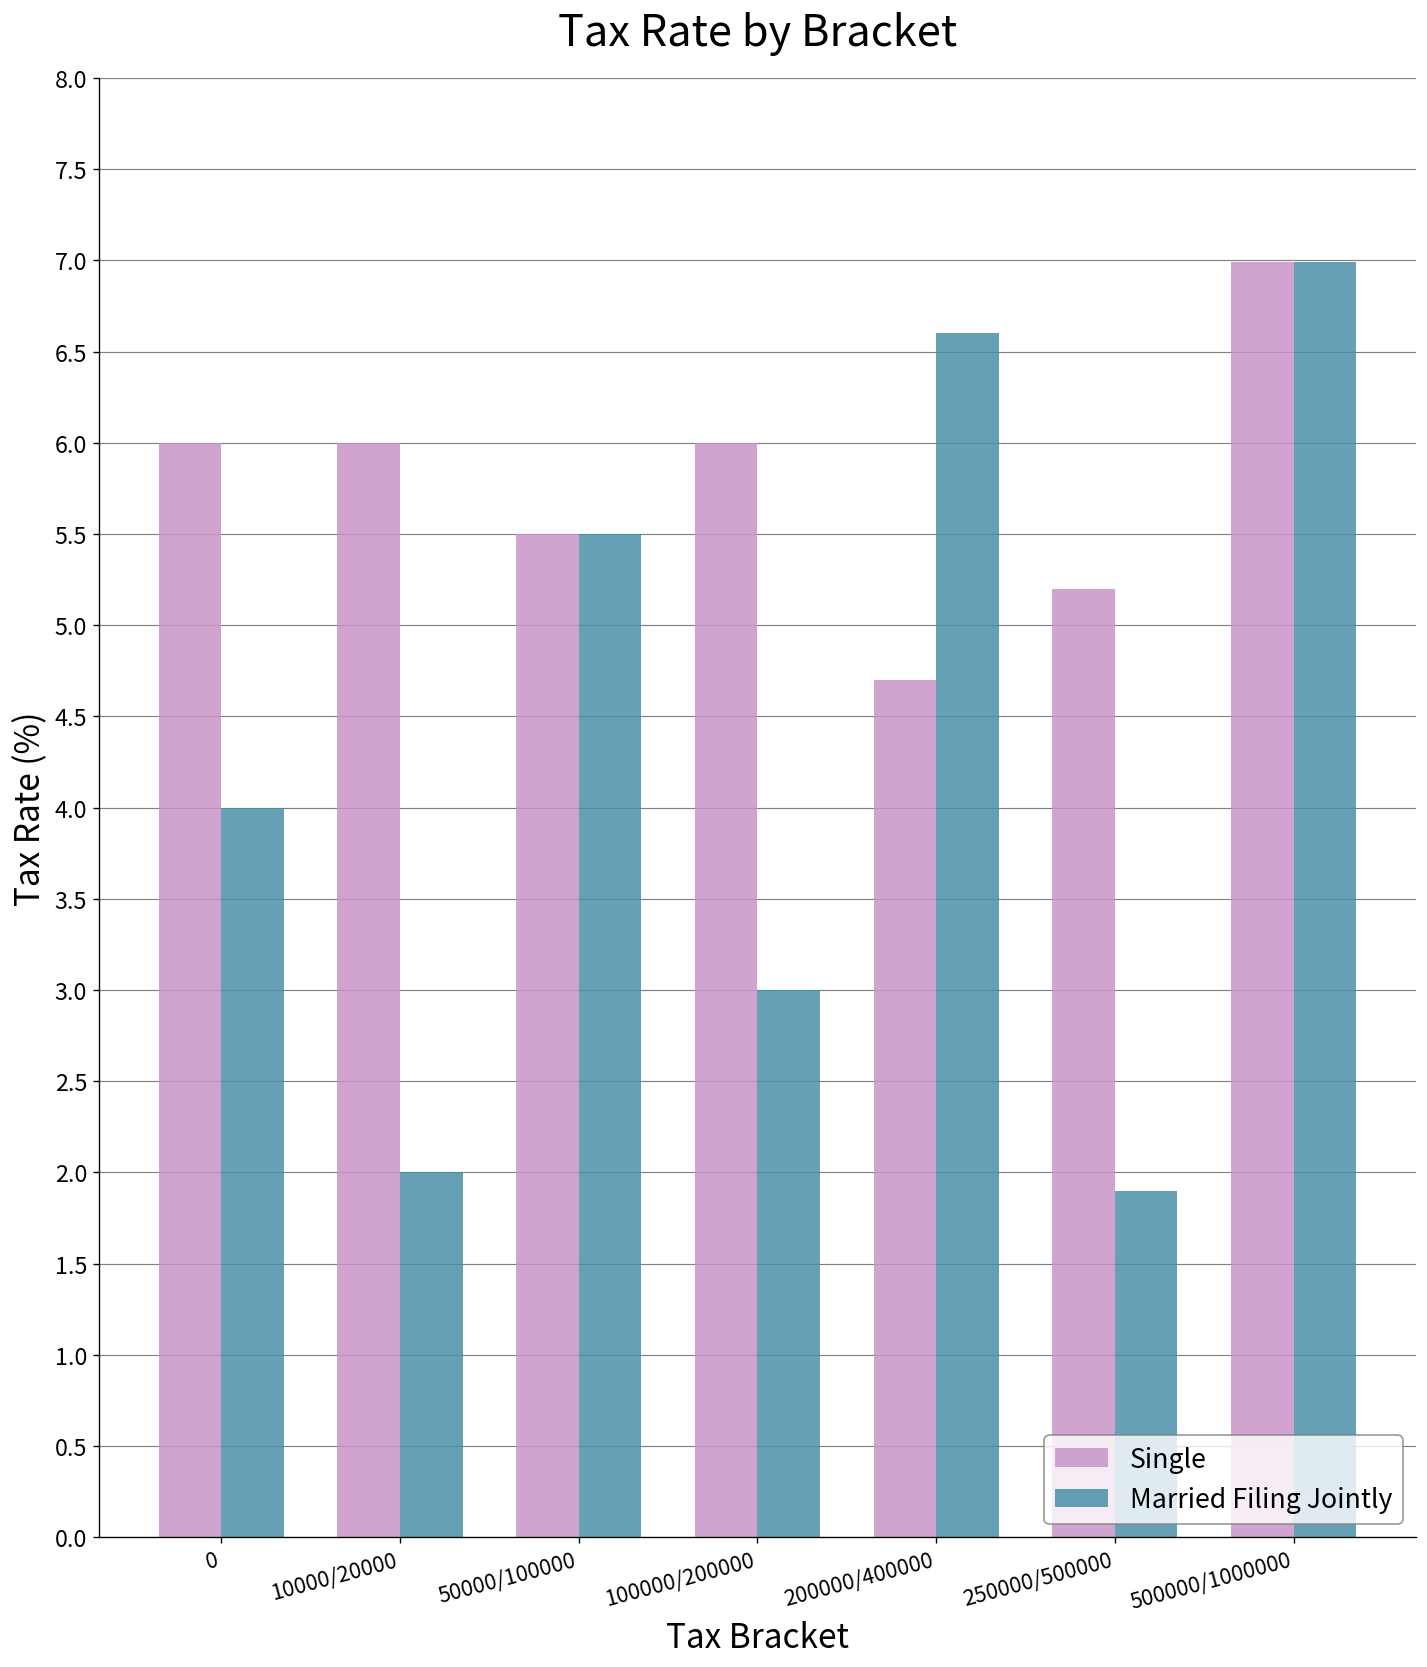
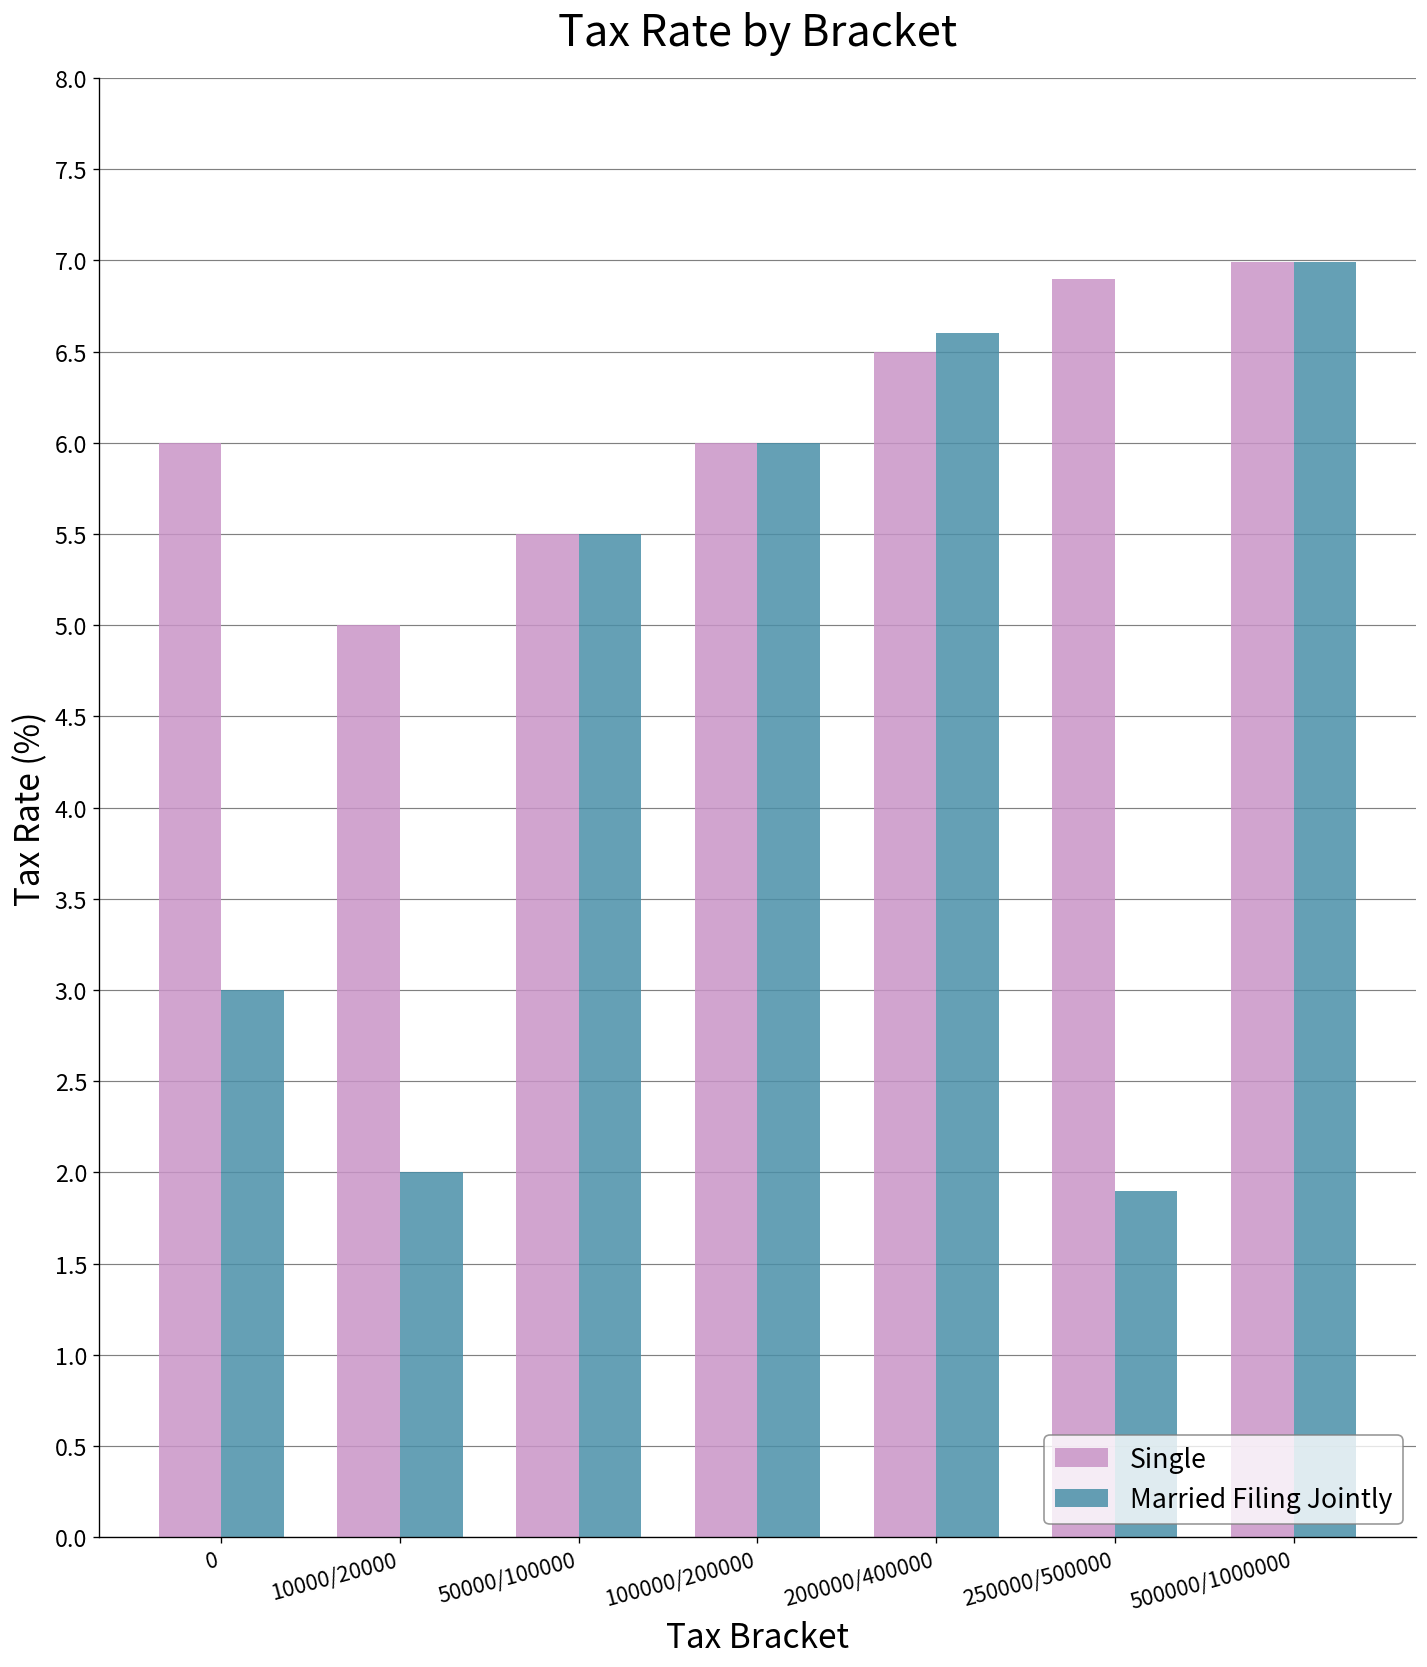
Married Filing Jointly, 0: 4 -> 3
Single, 10000/20000: 6 -> 5
Married Filing Jointly, 100000/200000: 3 -> 6
Single, 200000/400000: 4.7 -> 6.5
Single, 250000/500000: 5.2 -> 6.9
